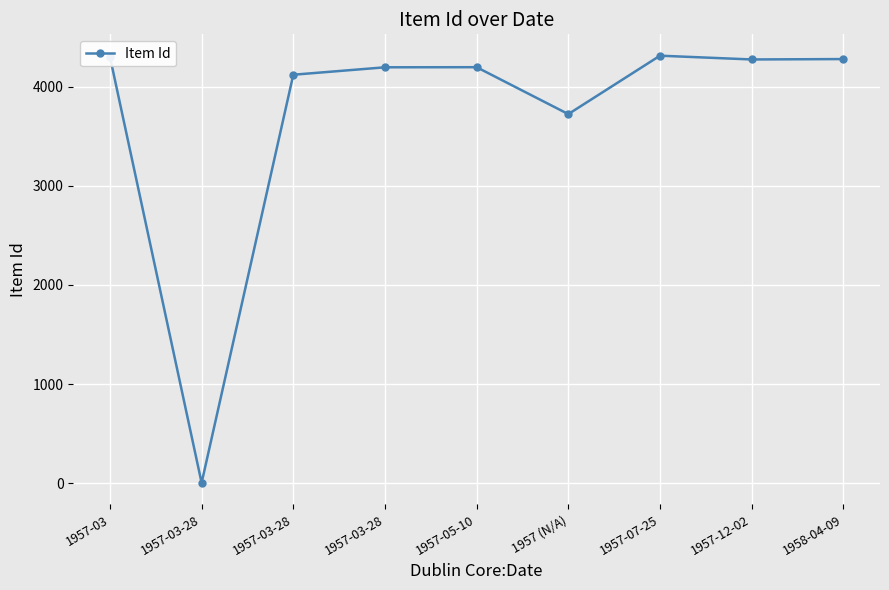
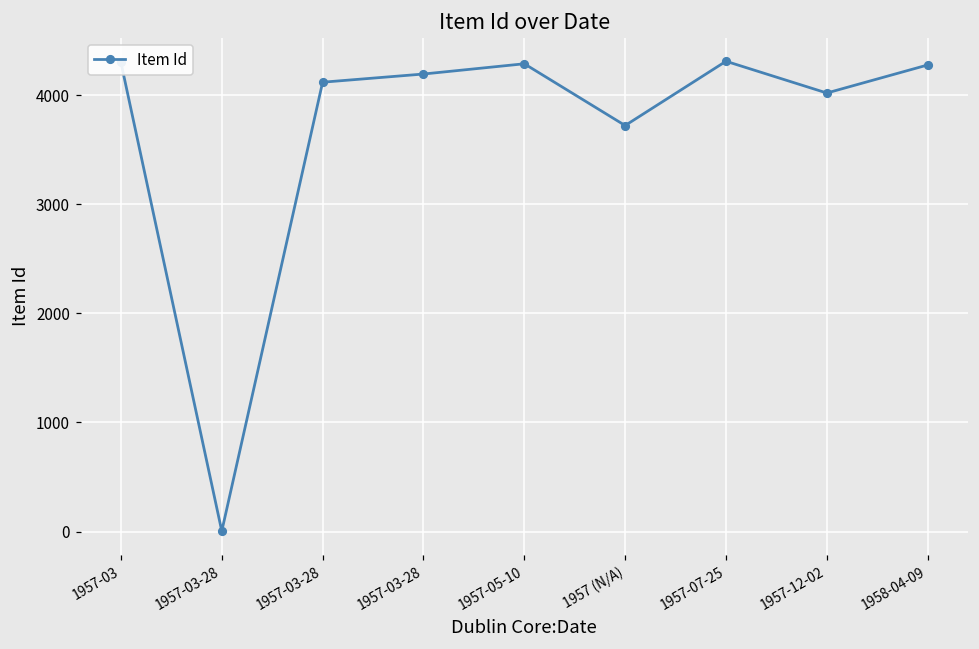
1957-05-10: 4200 -> 4300
1957-12-02: 4300 -> 4000
